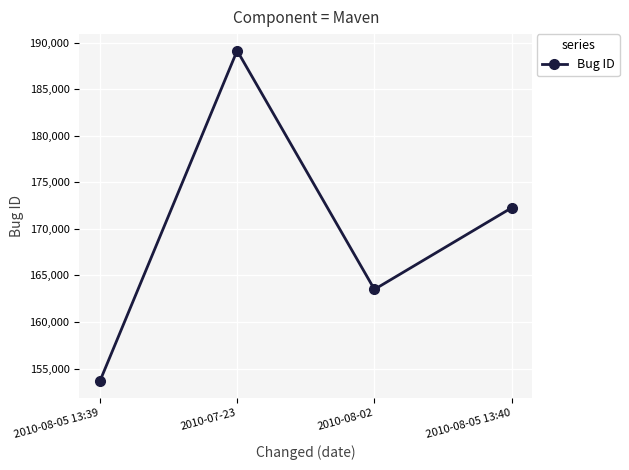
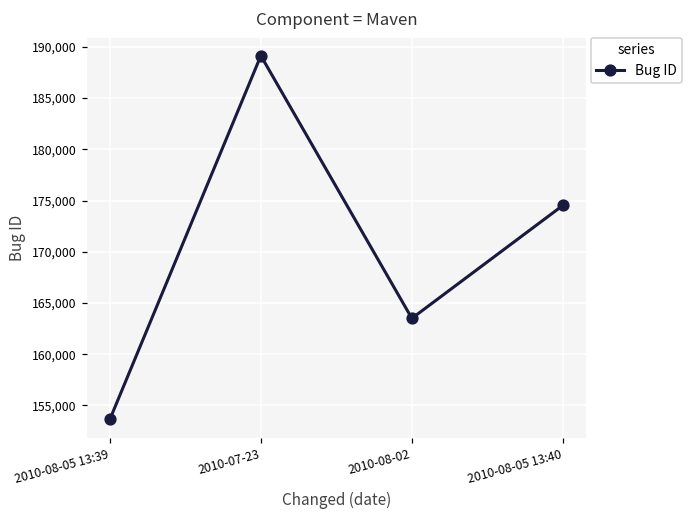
2010-08-05 13:40: 172,000 -> 175,000
